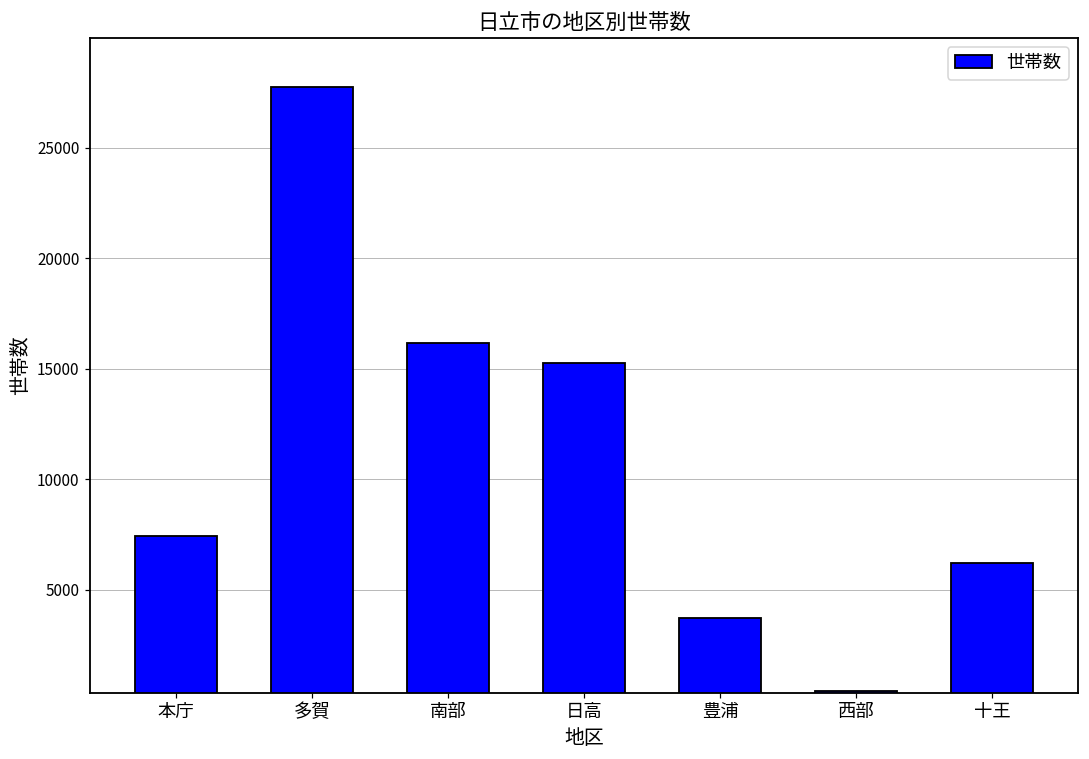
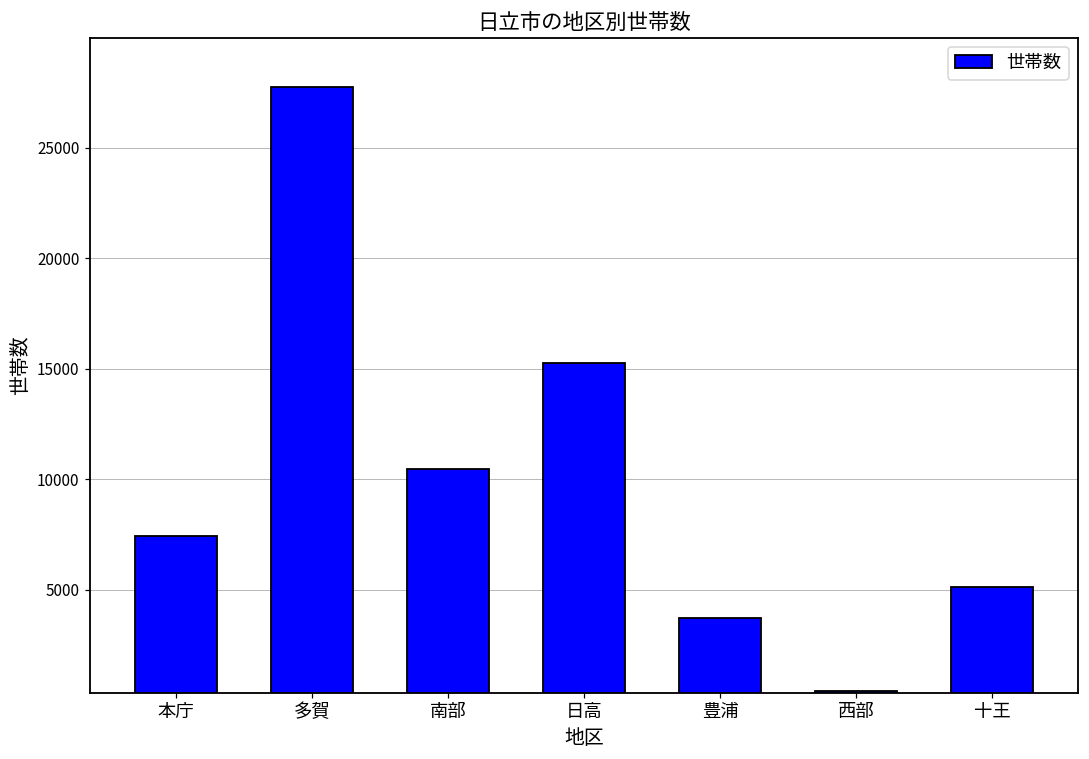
南部: 16200 -> 10500
十王: 6200 -> 5100
